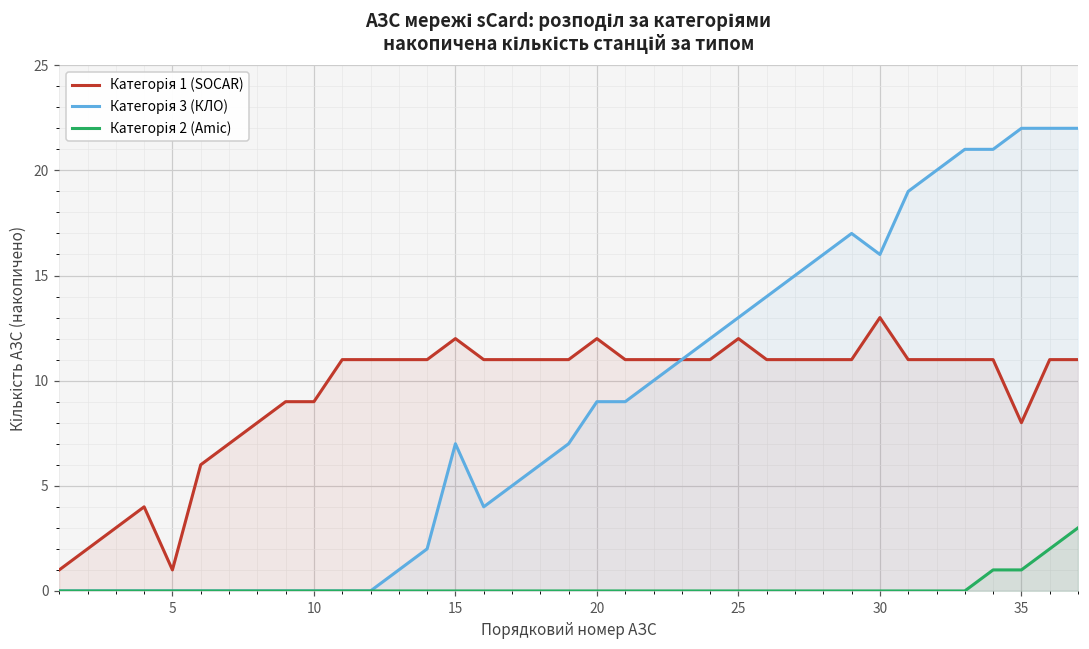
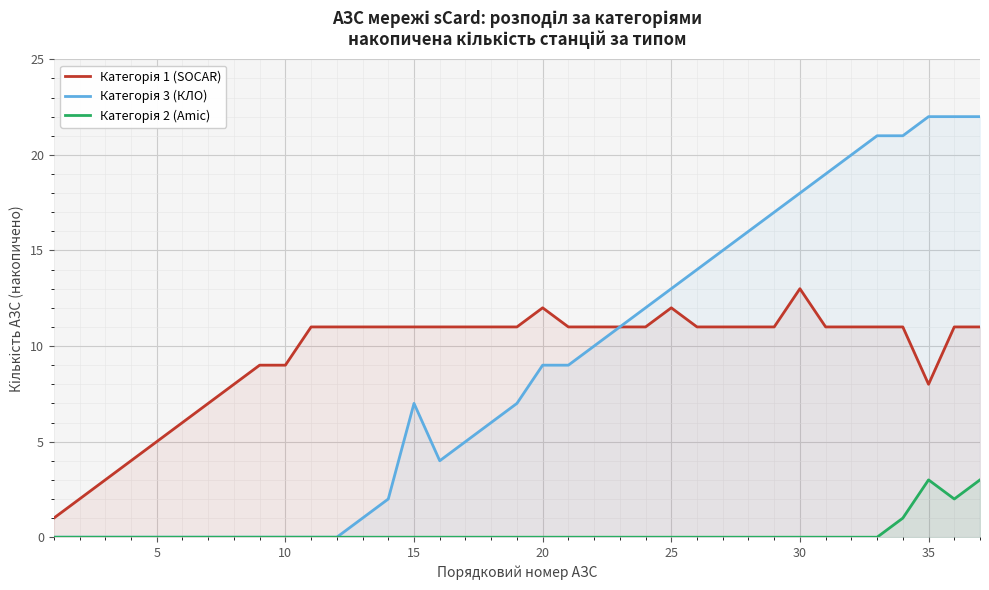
Категорія 1 (SOCAR), 5: 1 -> 5
Категорія 1 (SOCAR), 15: 12 -> 11
Категорія 3 (КЛО), 30: 16 -> 18
Категорія 2 (Amic), 35: 1 -> 3
